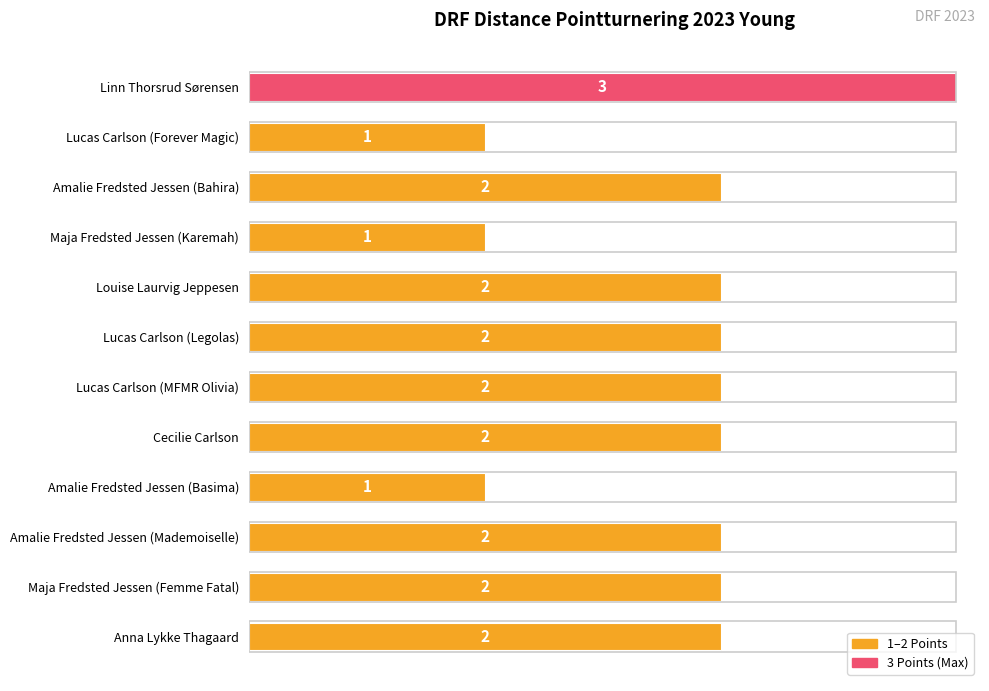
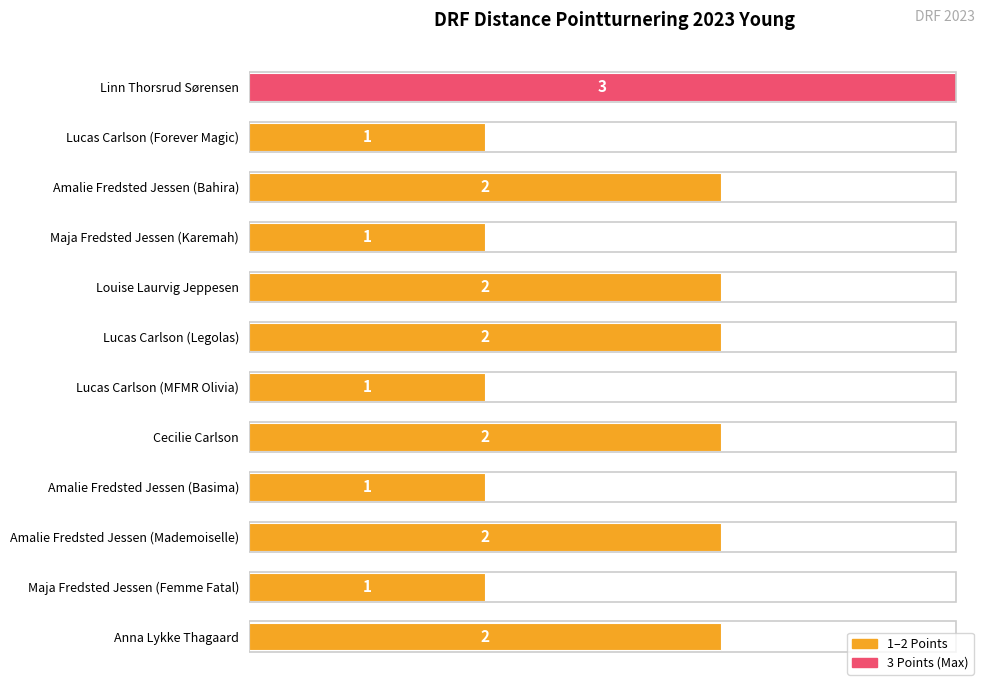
Lucas Carlson (MFMR Olivia): 2 -> 1
Maja Fredsted Jessen (Femme Fatal): 2 -> 1
